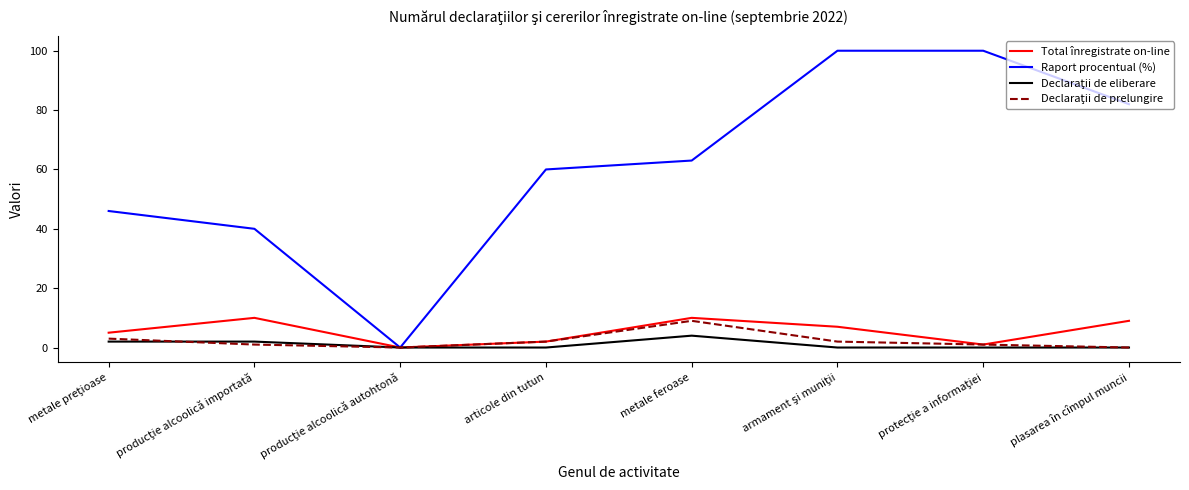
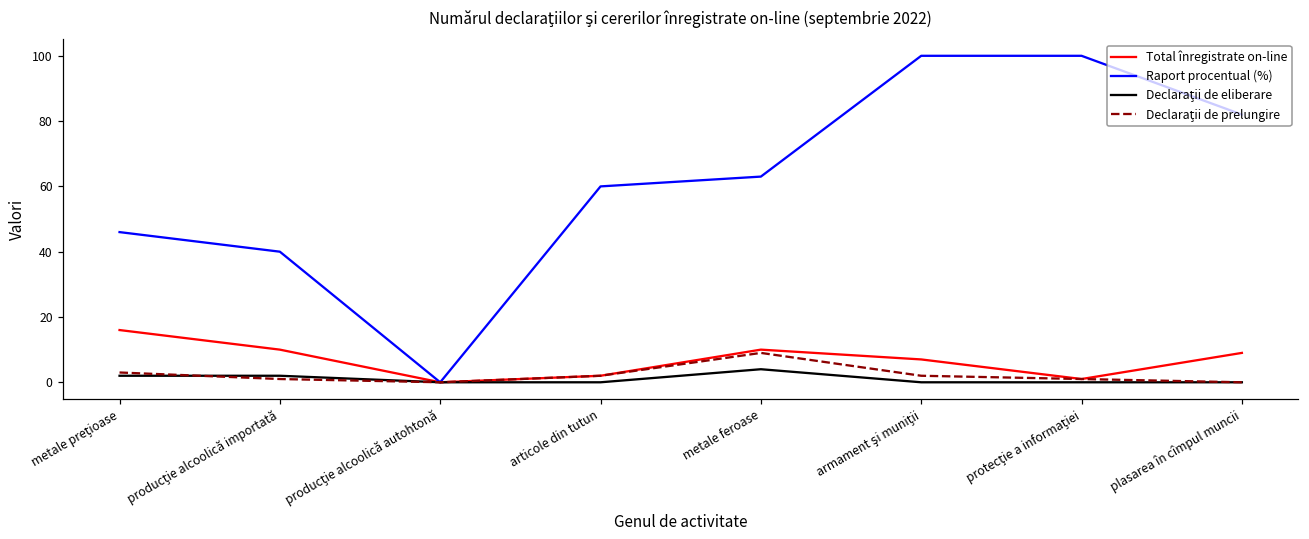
Total înregistrate on-line, metale preţioase: 5 -> 16
